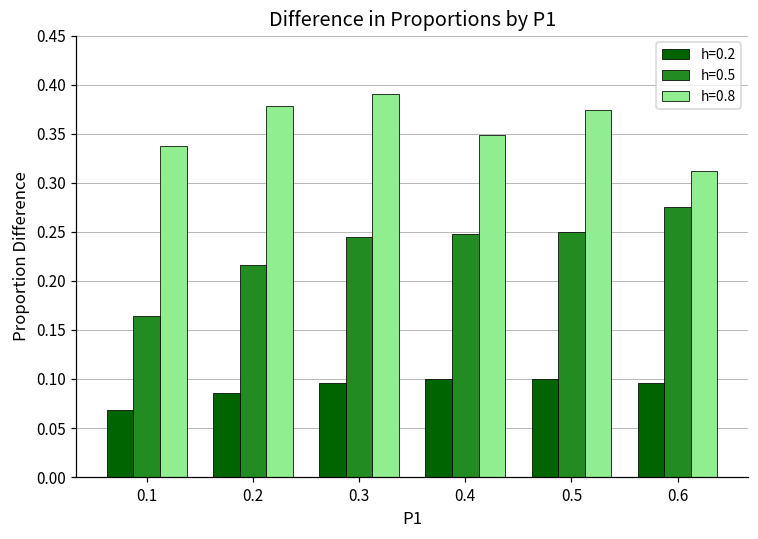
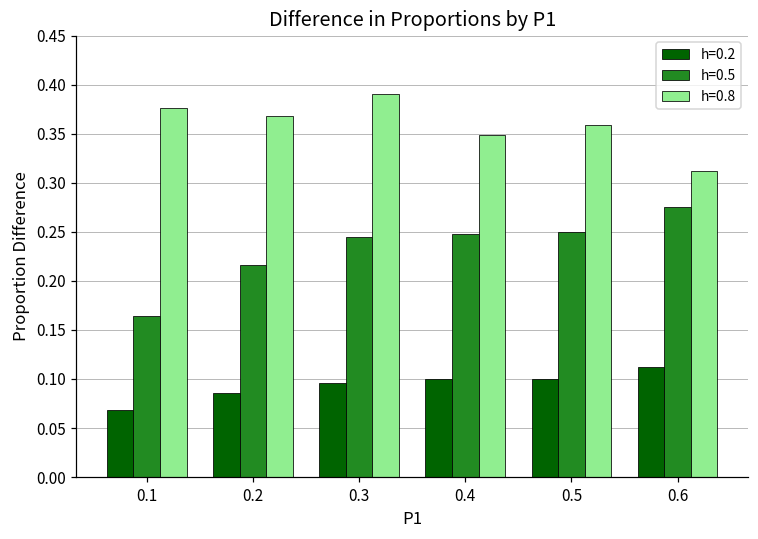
h=0.8, 0.1: 0.34 -> 0.38
h=0.8, 0.2: 0.38 -> 0.37
h=0.8, 0.5: 0.37 -> 0.36
h=0.2, 0.6: 0.10 -> 0.11
